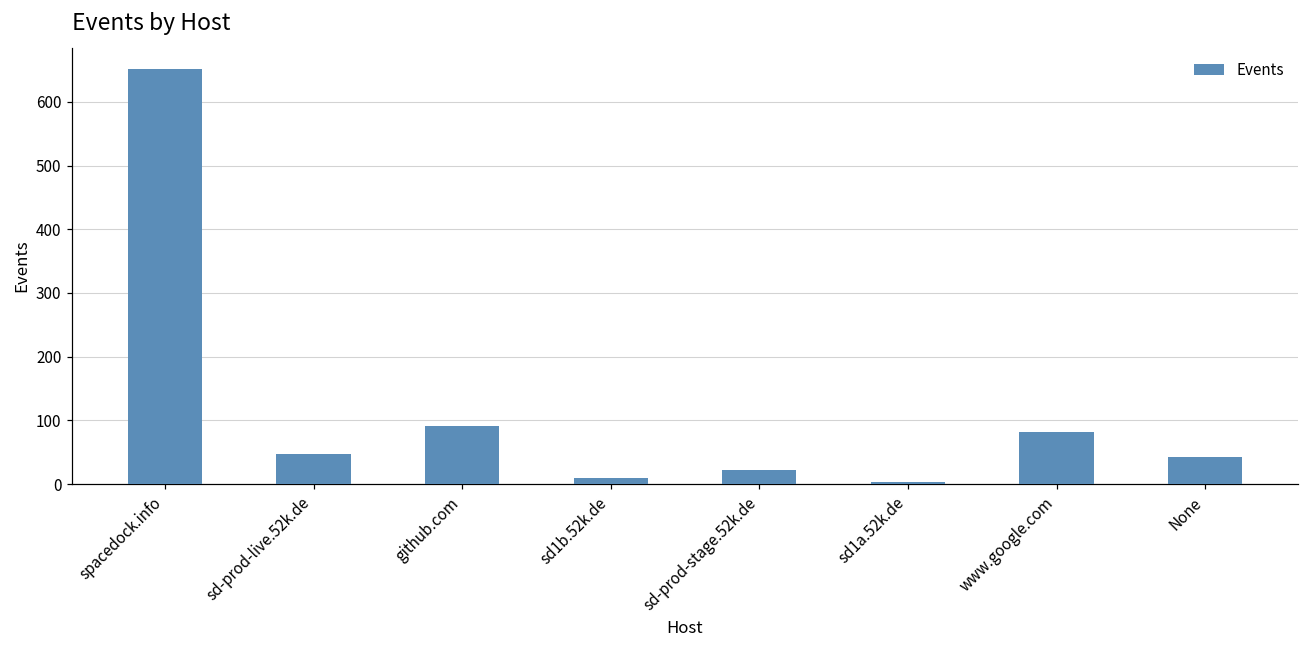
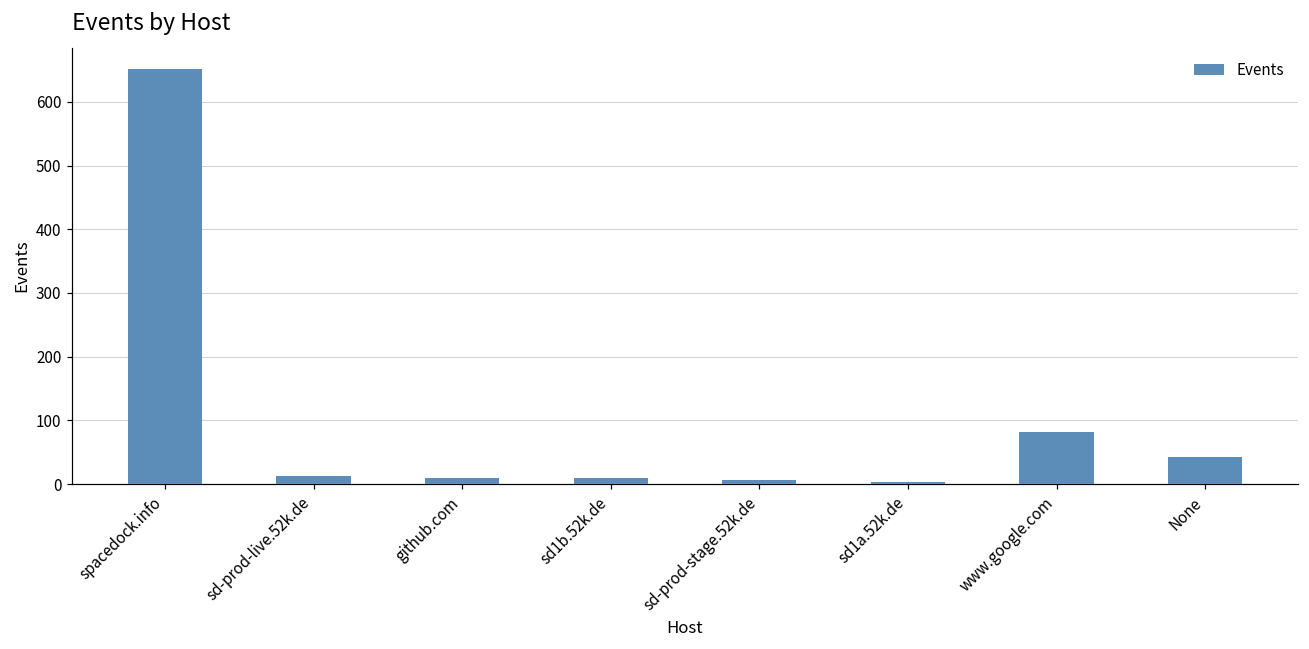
sd-prod-live.52k.de: 50 -> 10
github.com: 90 -> 10
sd-prod-stage.52k.de: 20 -> 10
